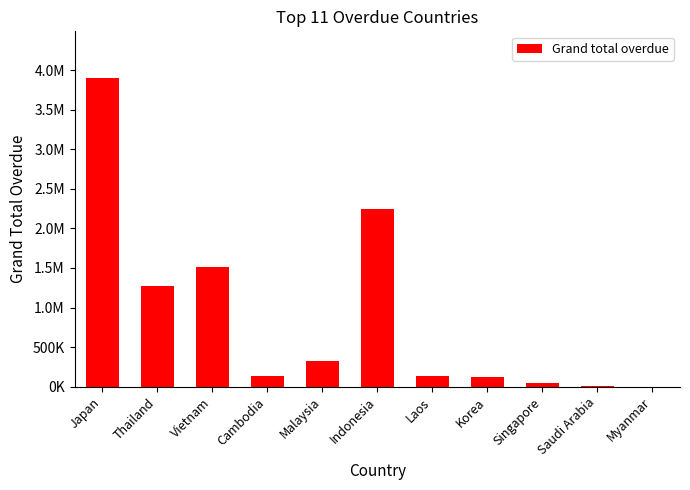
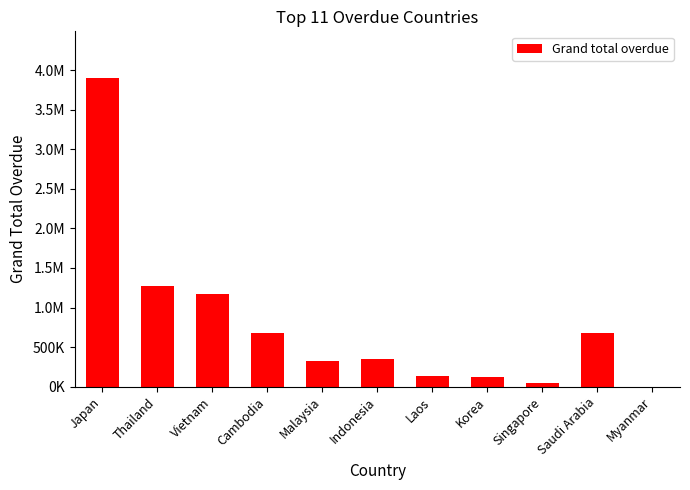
Vietnam: 1500000 -> 1200000
Cambodia: 100000 -> 700000
Indonesia: 2300000 -> 300000
Saudi Arabia: 0 -> 700000
